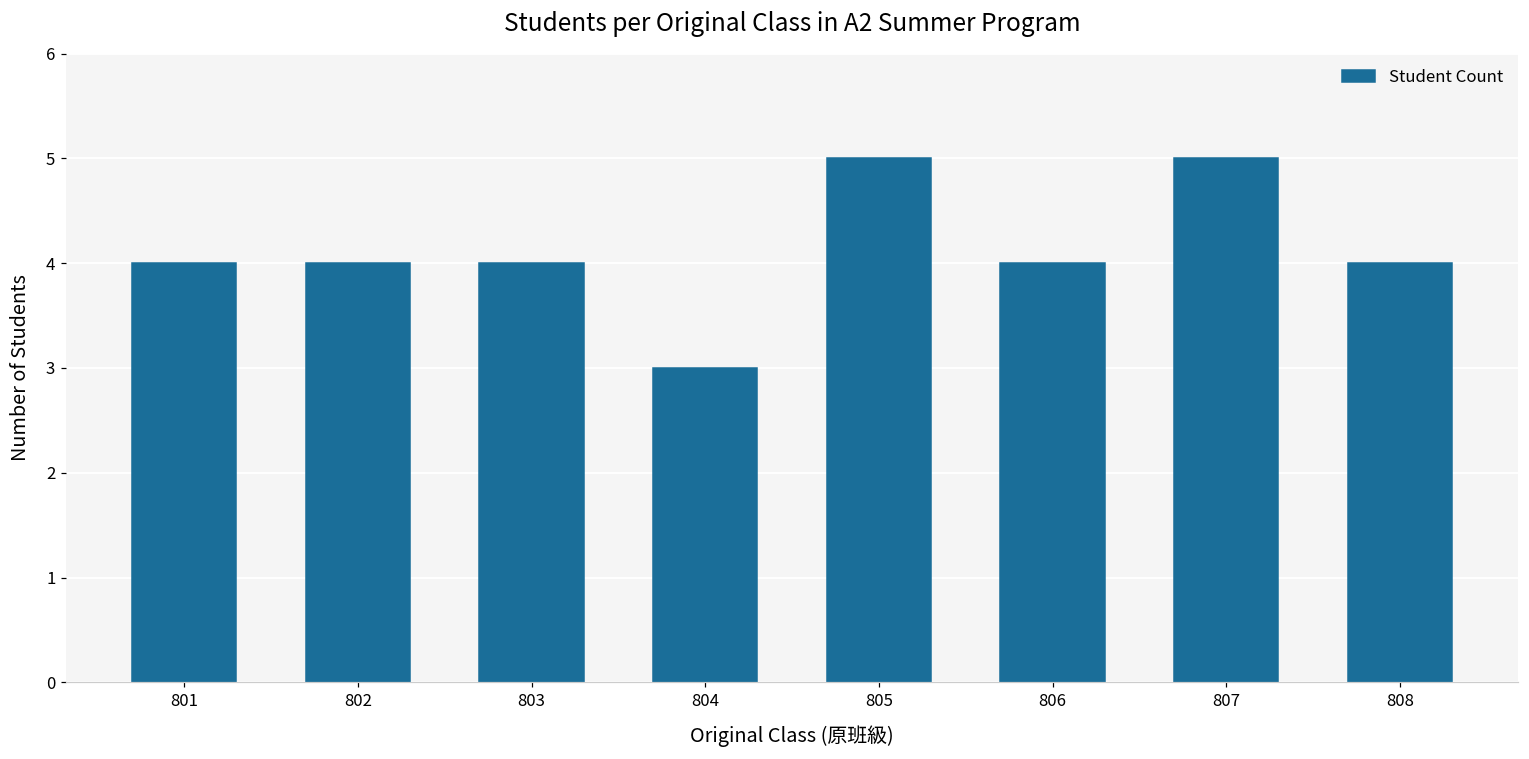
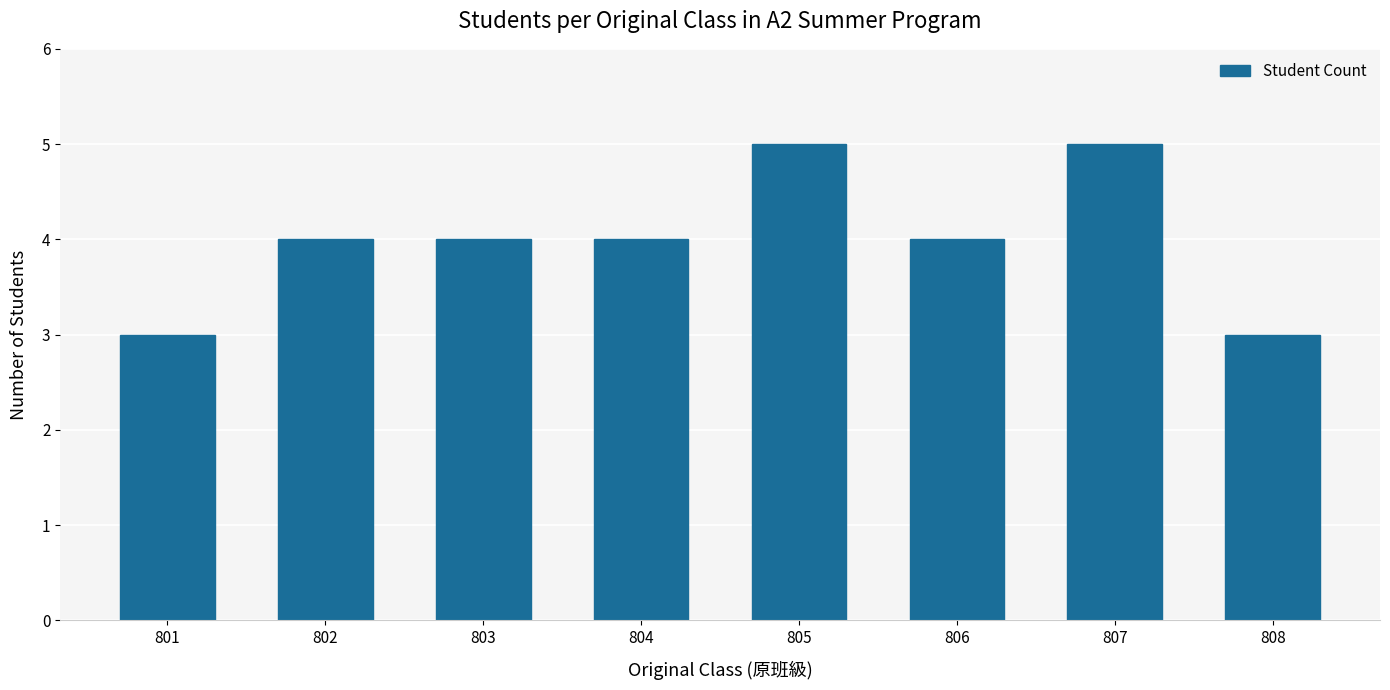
801: 4 -> 3
804: 3 -> 4
808: 4 -> 3
